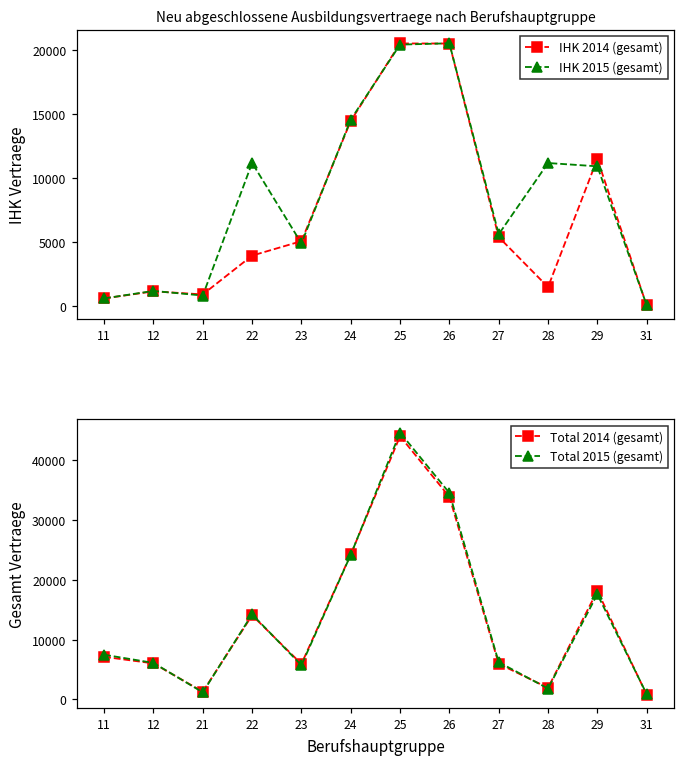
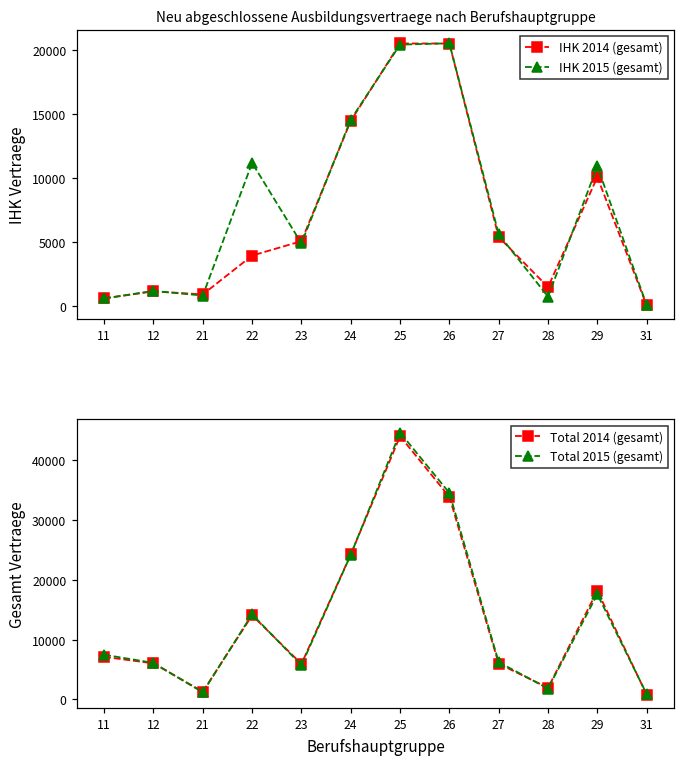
Neu abgeschlossene Ausbildungsvertraege nach Berufshauptgruppe, IHK 2015 (gesamt), 28: 11200 -> 800
Neu abgeschlossene Ausbildungsvertraege nach Berufshauptgruppe, IHK 2014 (gesamt), 29: 11500 -> 10100
